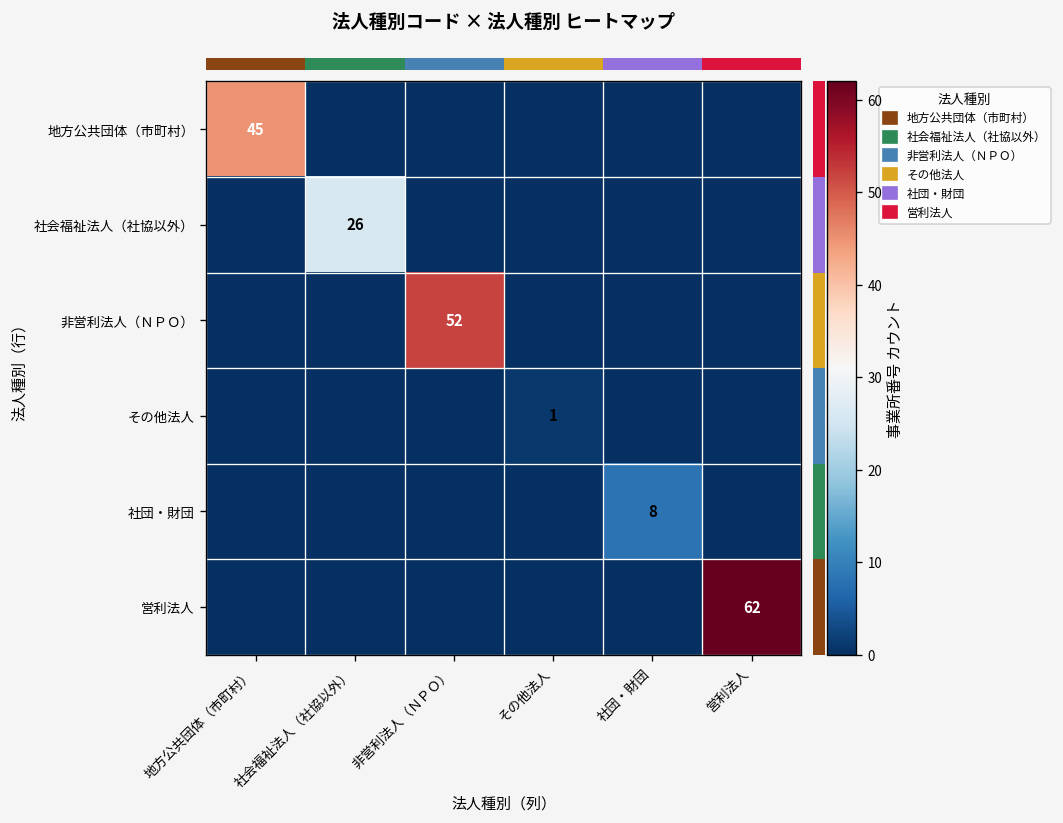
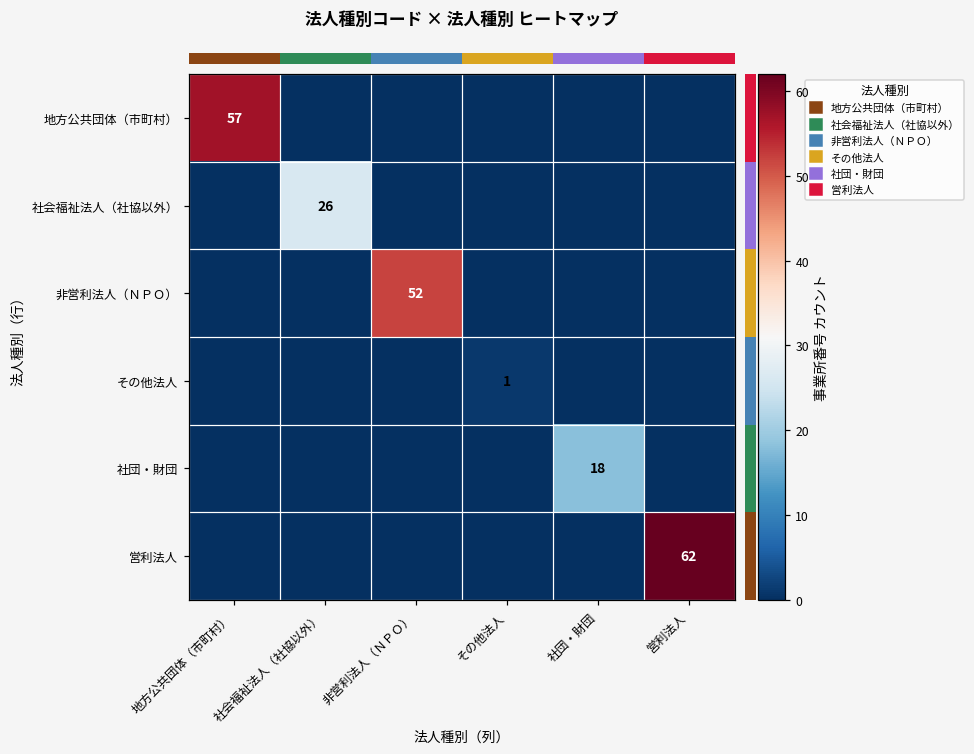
地方公共団体（市町村）, 地方公共団体（市町村）: 45 -> 57
社団・財団, 社団・財団: 8 -> 18
